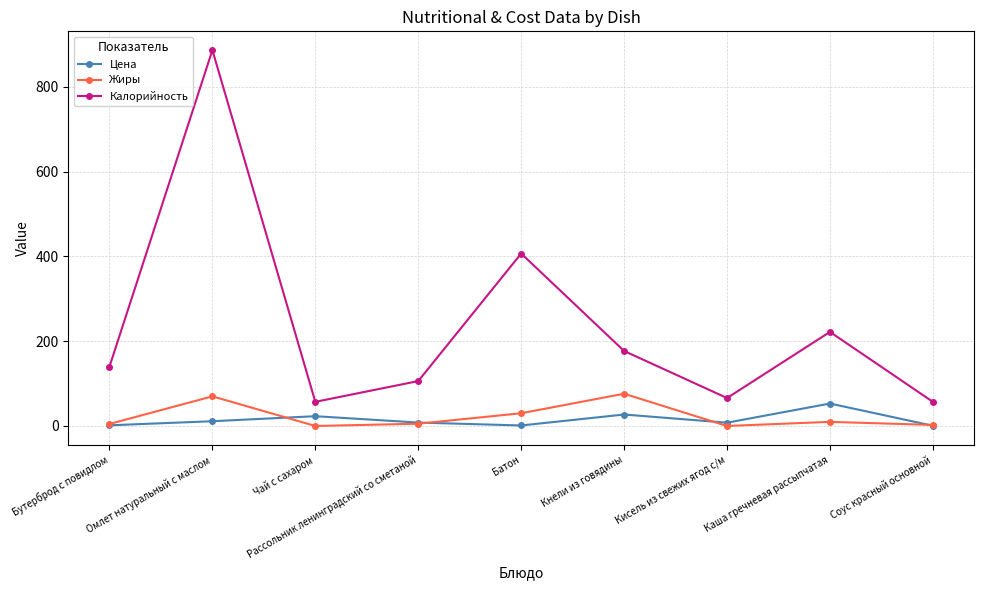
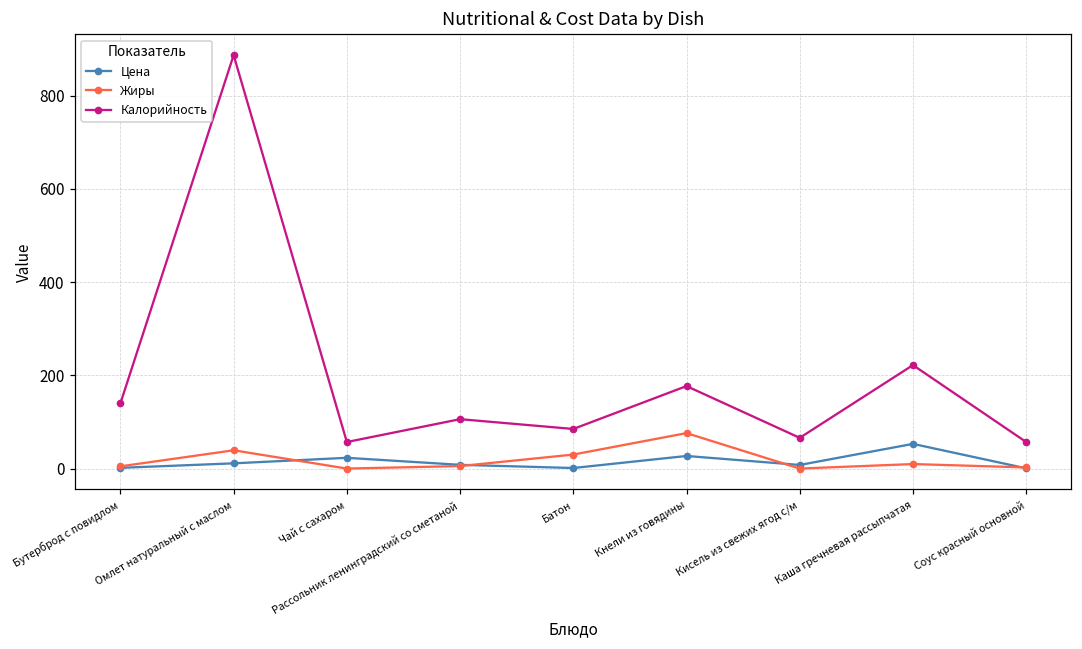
Жиры, Омлет натуральный с маслом: 70 -> 40
Калорийность, Батон: 410 -> 90
